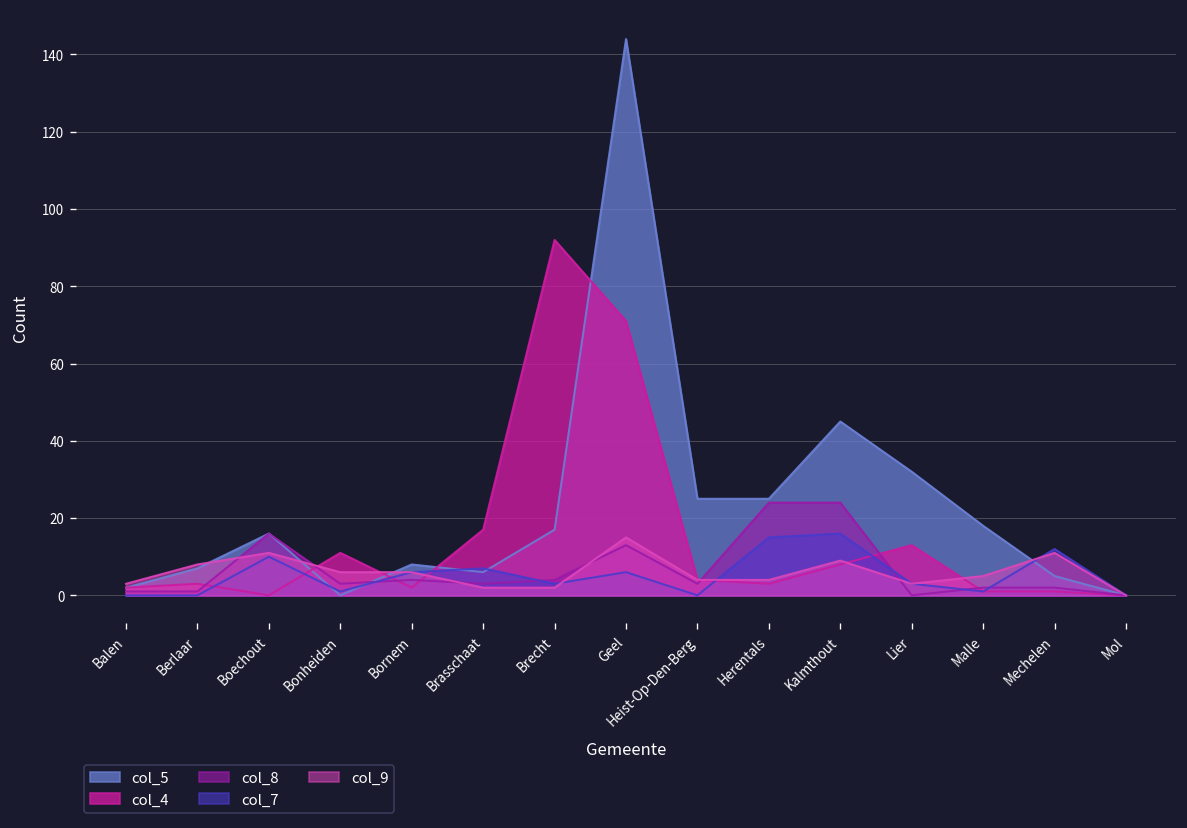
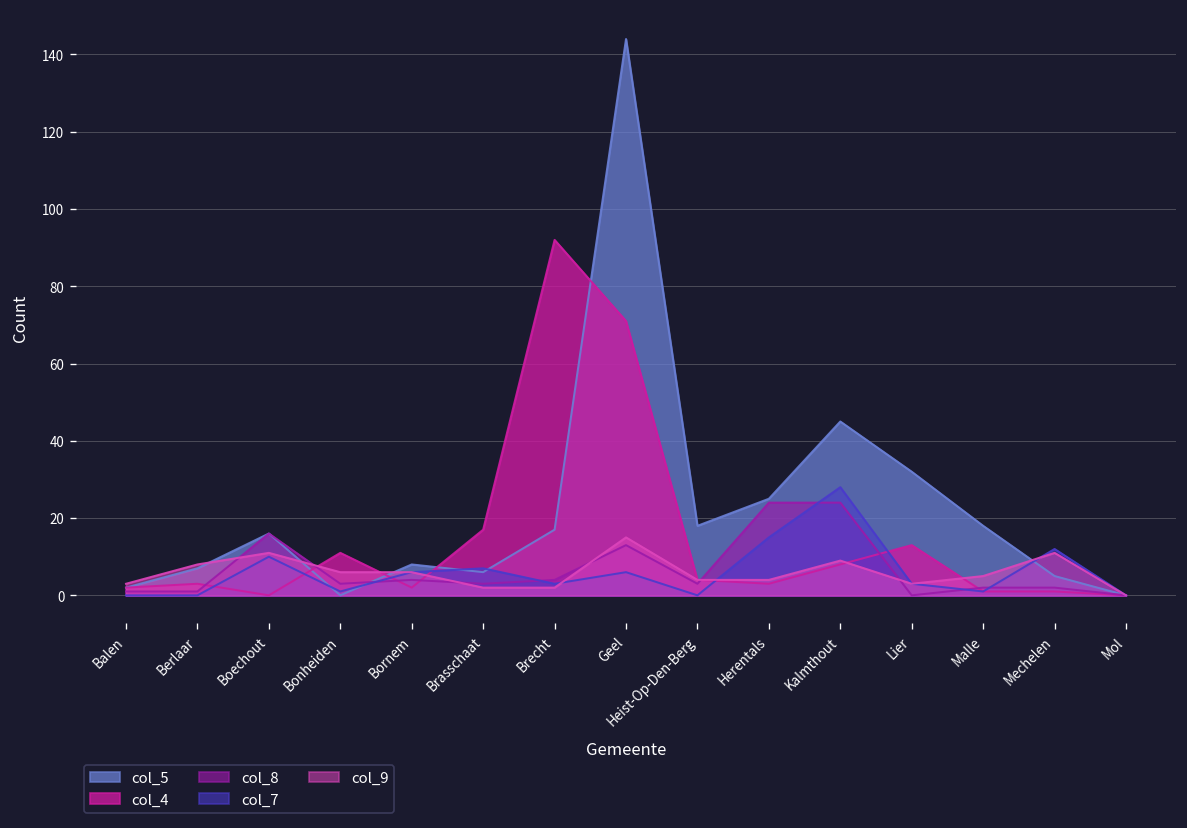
col_5, Heist-Op-Den-Berg: 25 -> 18
col_7, Kalmthout: 16 -> 28
